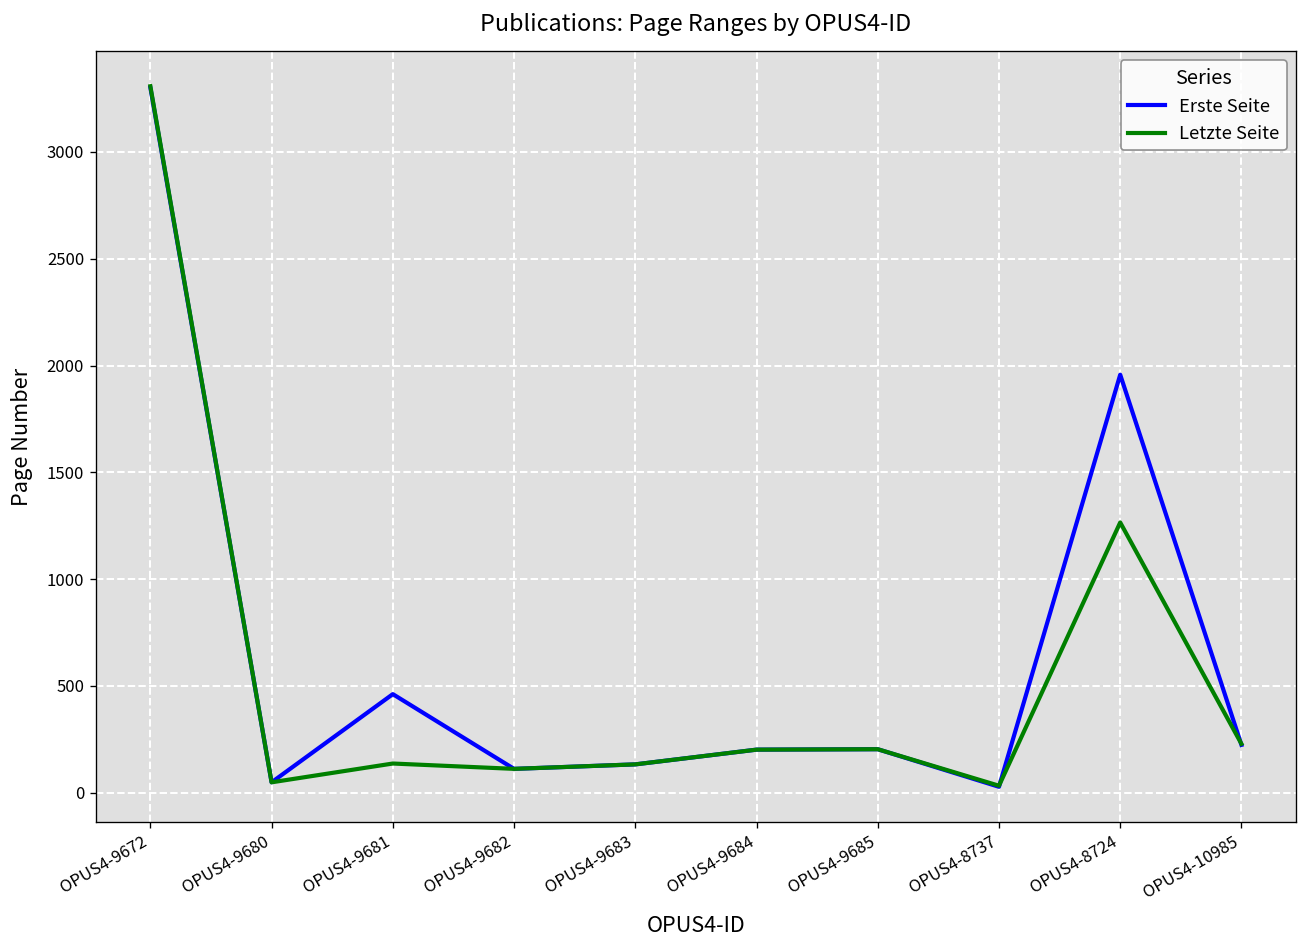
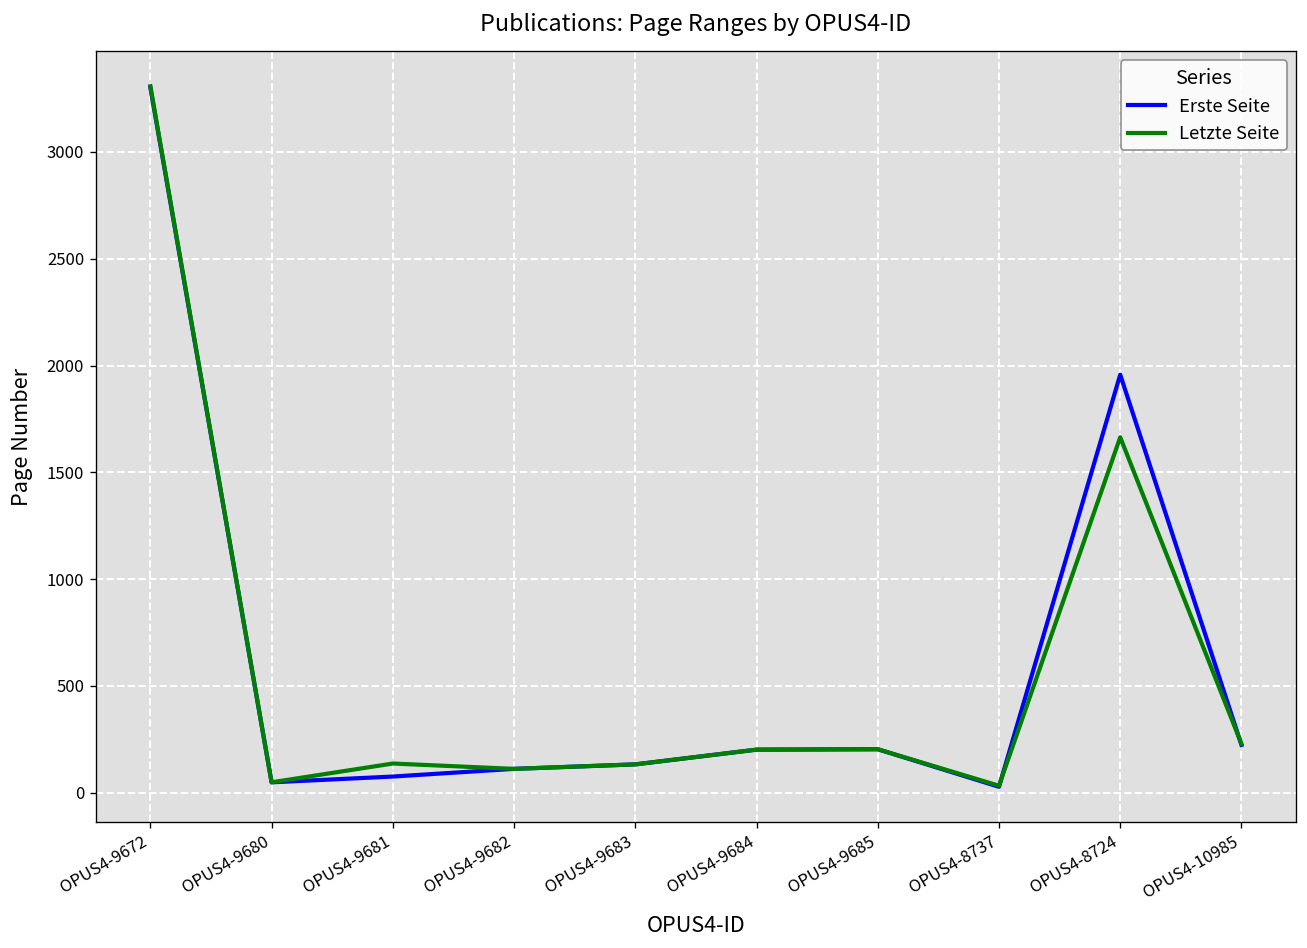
Erste Seite, OPUS4-9681: 460 -> 80
Letzte Seite, OPUS4-8724: 1270 -> 1660
